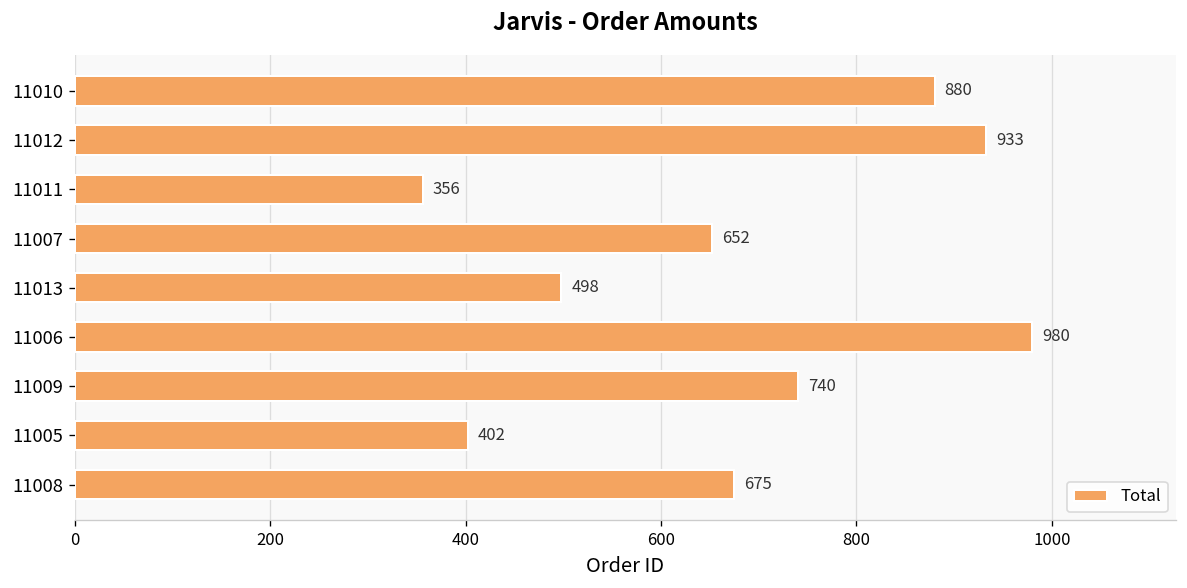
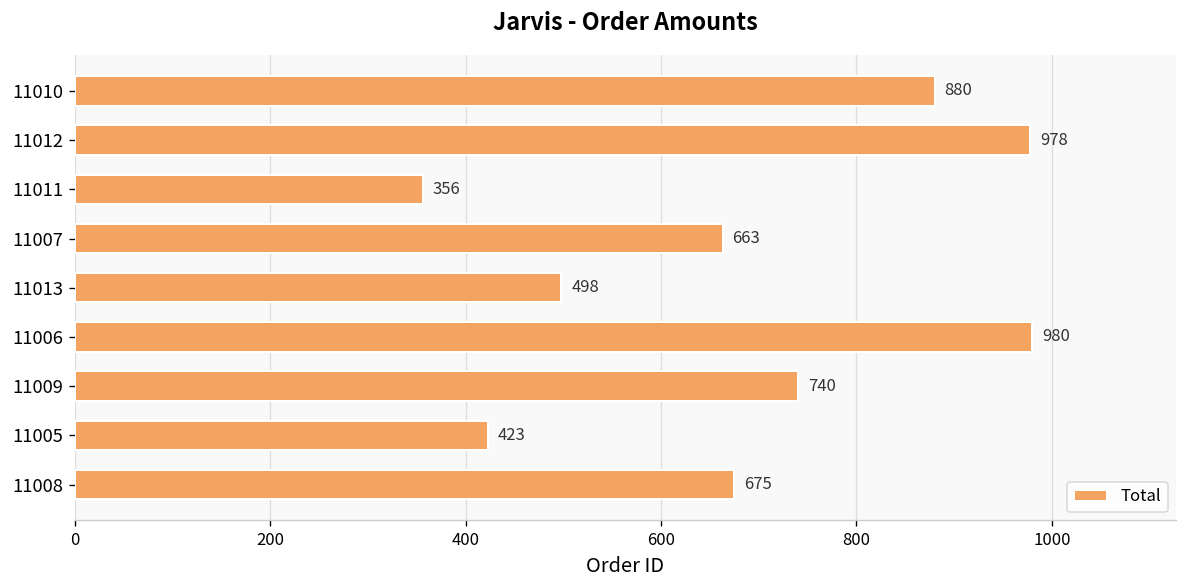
11012: 933 -> 978
11007: 652 -> 663
11005: 402 -> 423
